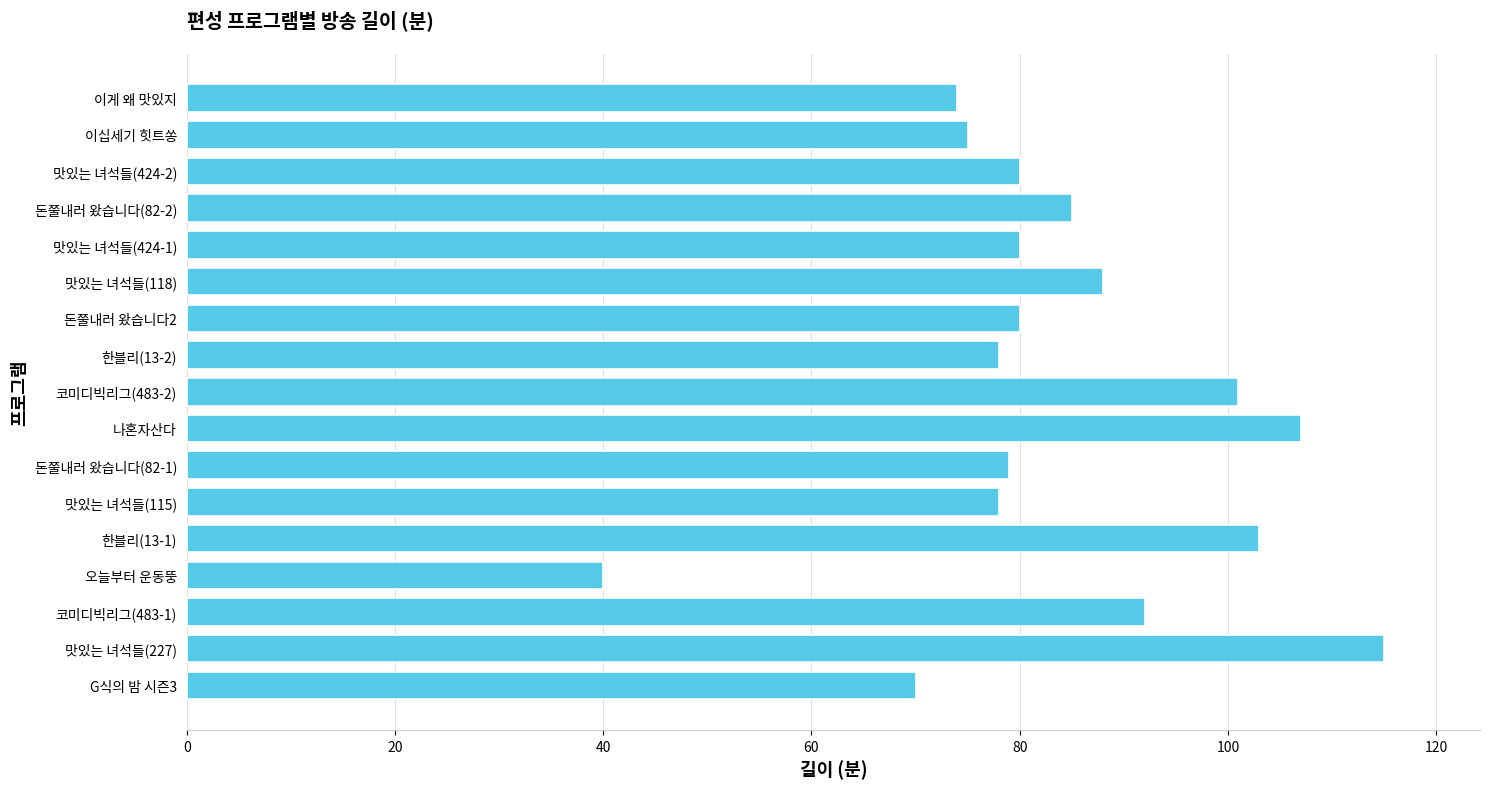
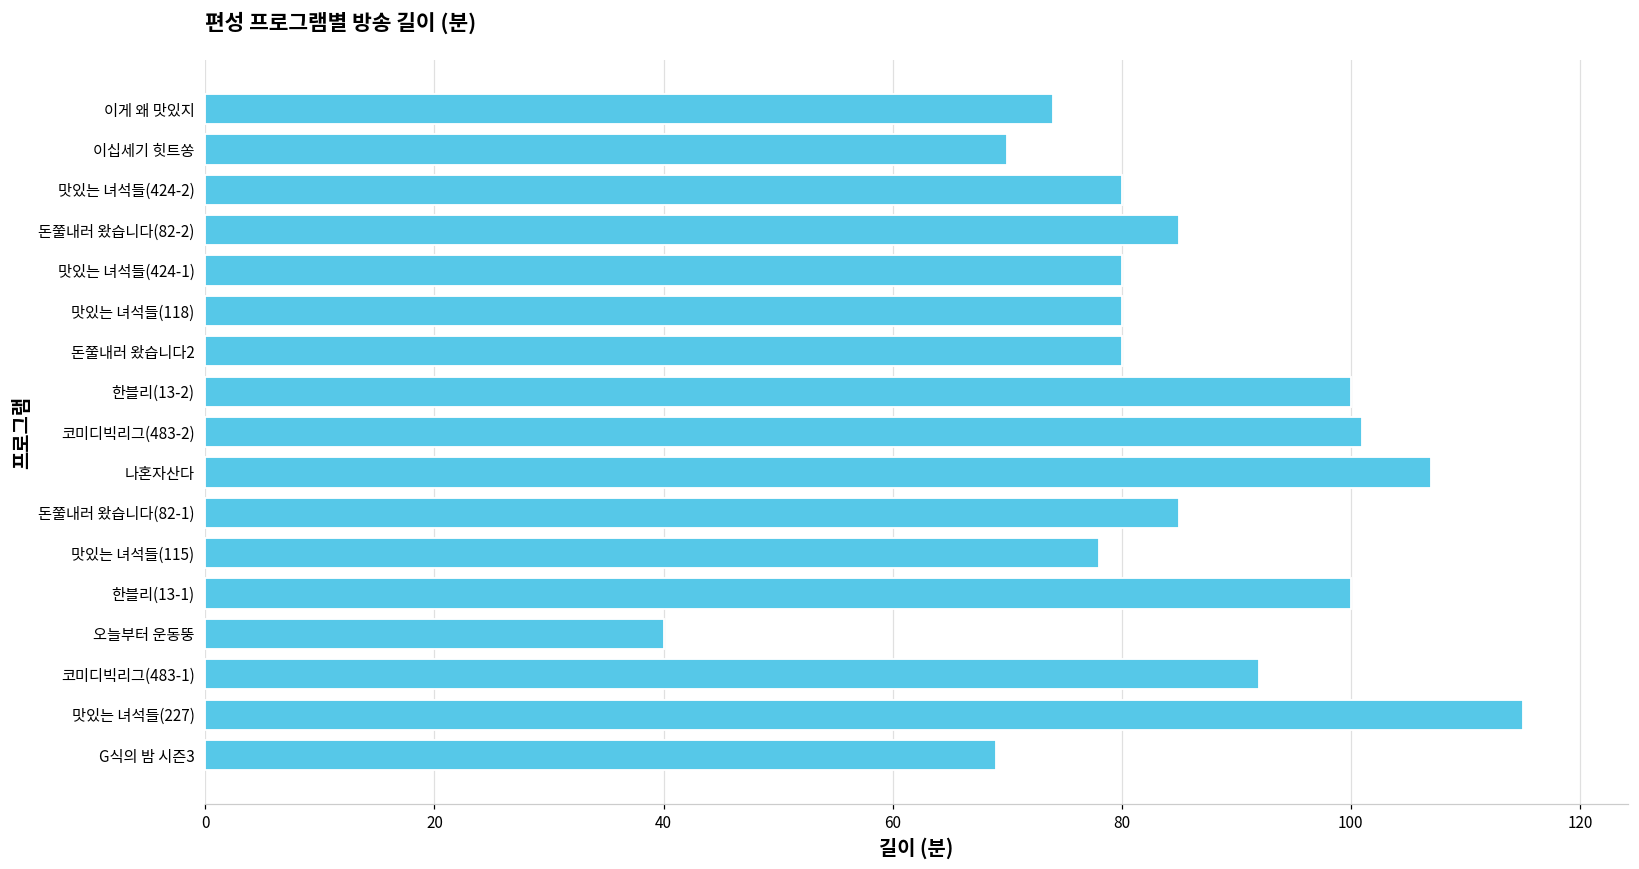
이십세기 힛트쏭: 75 -> 70
맛있는 녀석들(118): 88 -> 80
한블리(13-2): 78 -> 100
돈쭐내러 왔습니다(82-1): 79 -> 85
한블리(13-1): 103 -> 100
G식의 밤 시즌3: 70 -> 69
